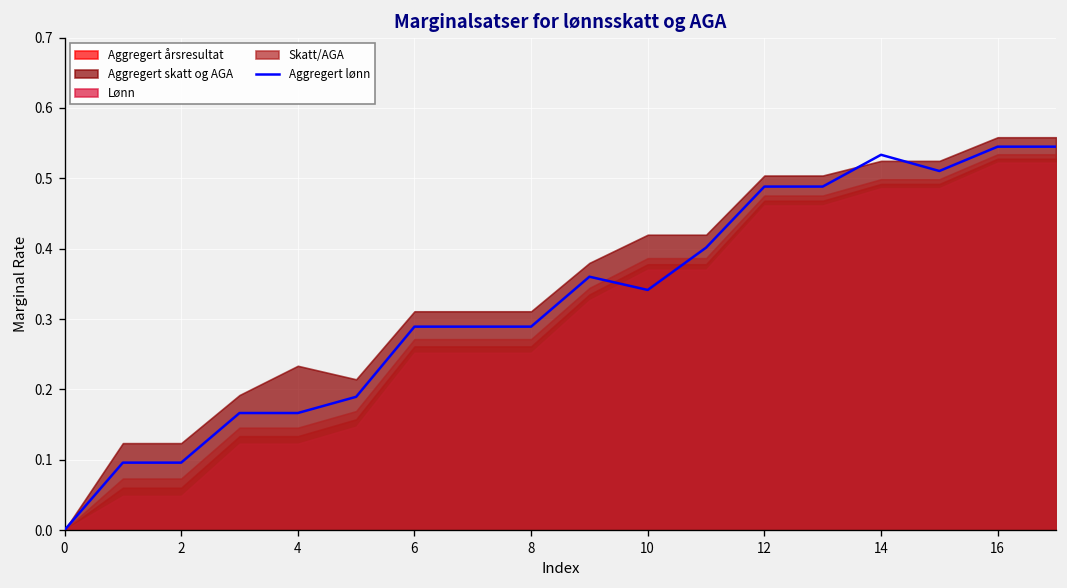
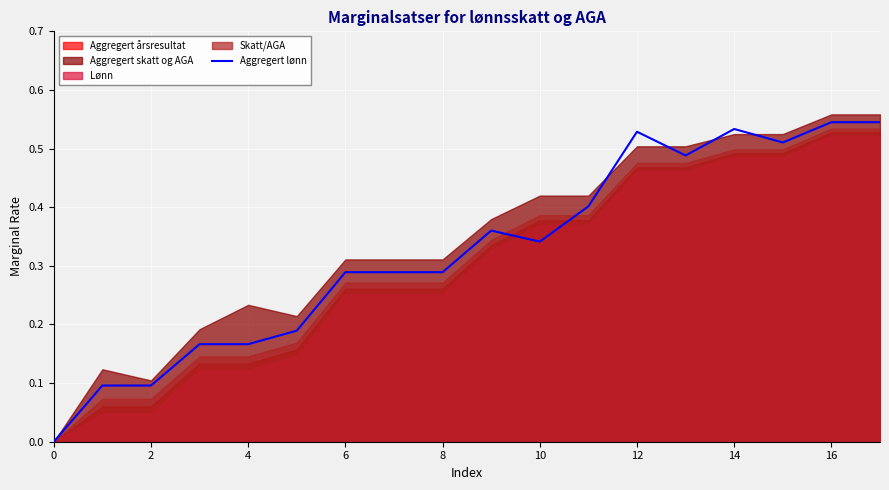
Aggregert skatt og AGA, 2: 0.12 -> 0.10
Aggregert lønn, 12: 0.49 -> 0.53
